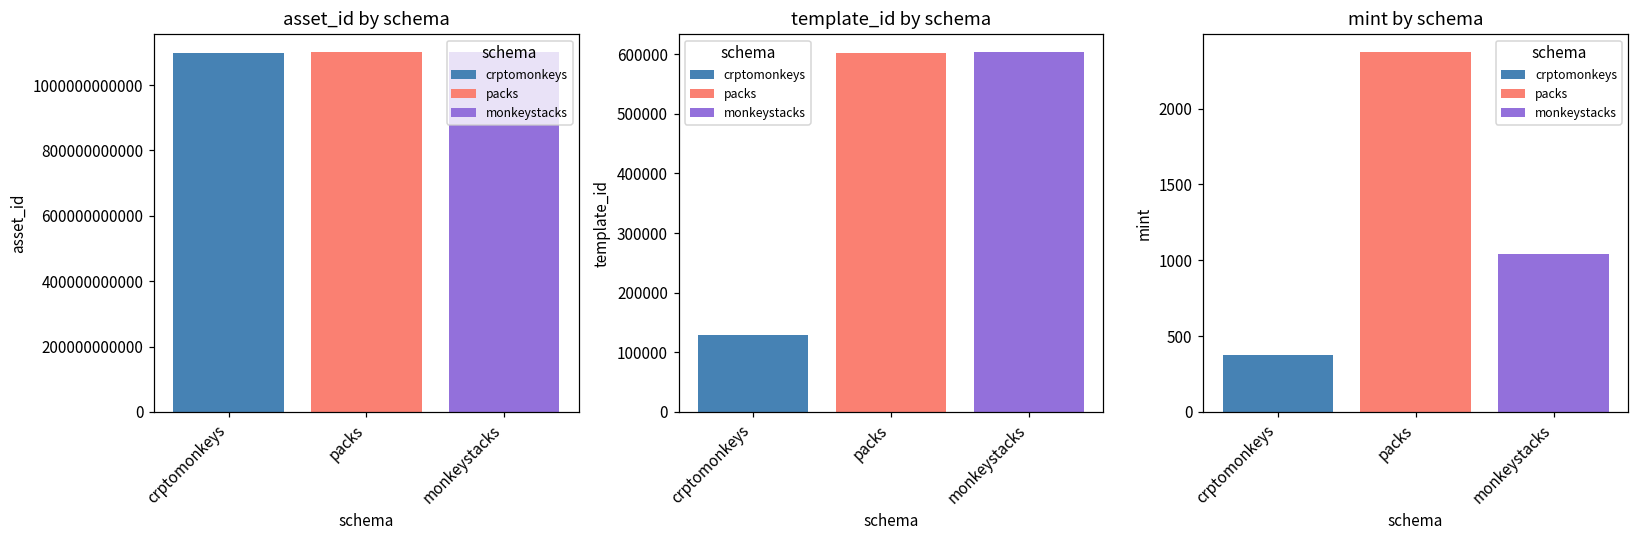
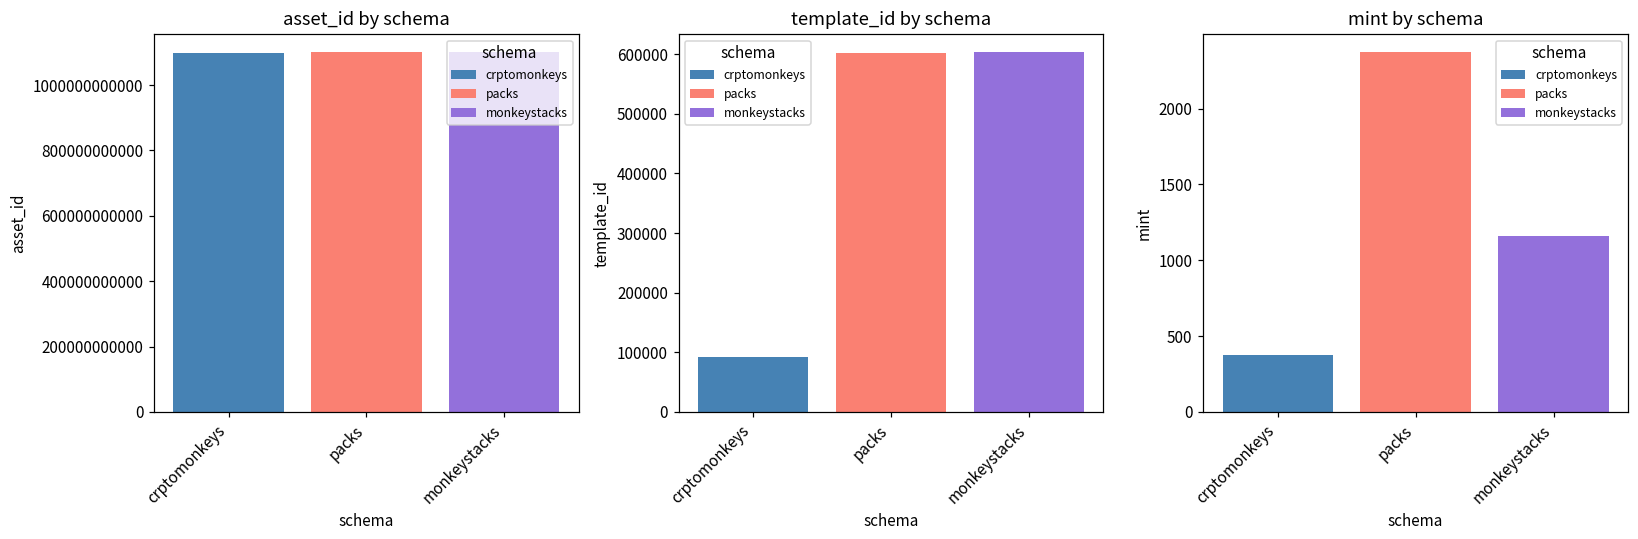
template_id by schema, crptomonkeys: 130000 -> 90000
mint by schema, monkeystacks: 1040 -> 1160
